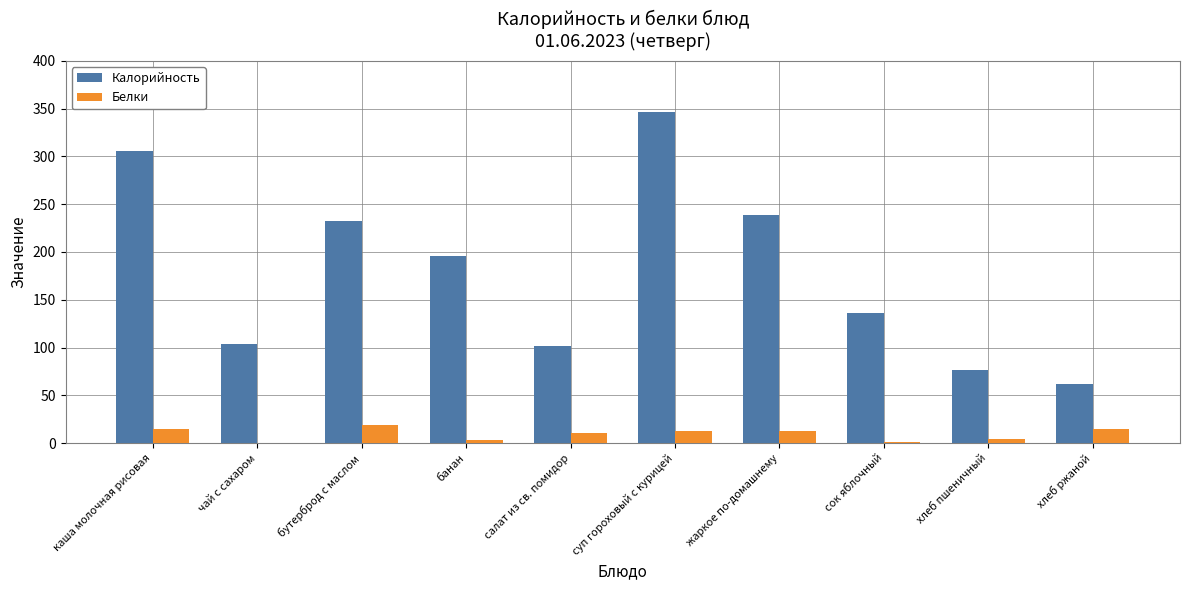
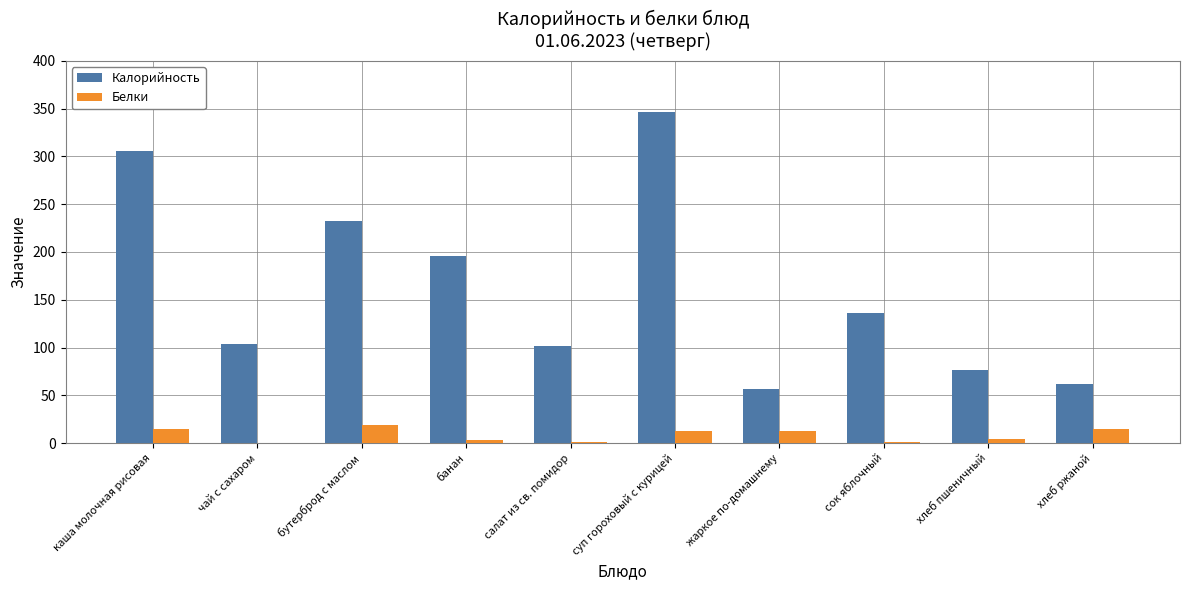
Белки, салат из св. помидор: 10 -> 0
Калорийность, жаркое по-домашнему: 240 -> 60
